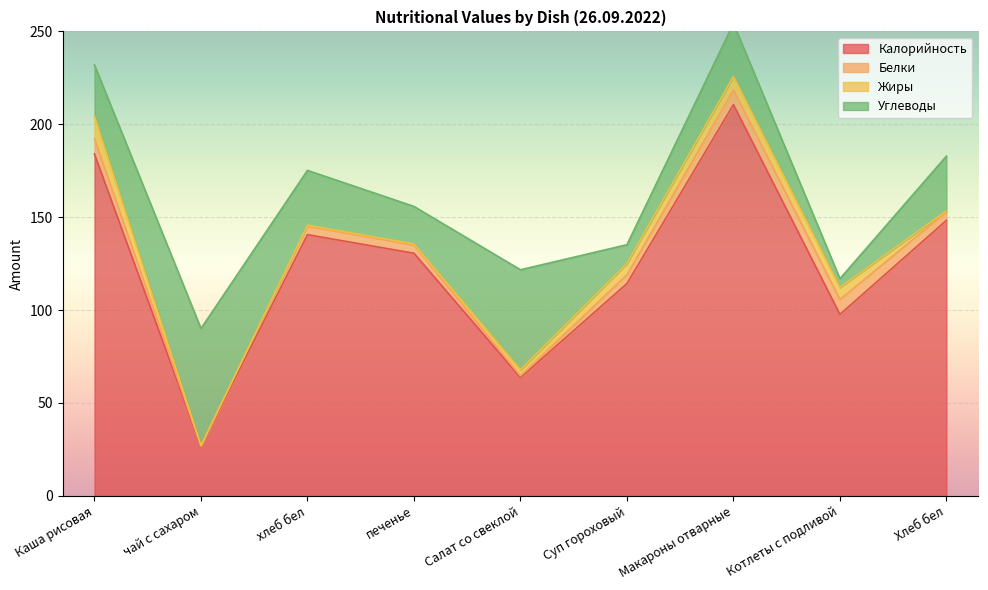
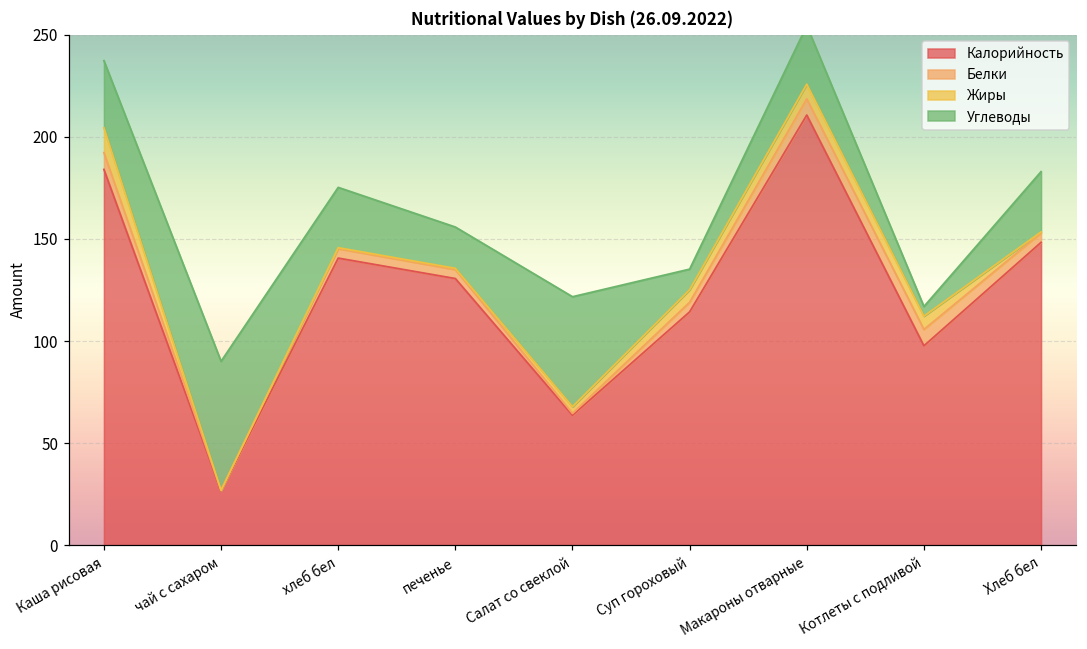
Углеводы, Каша рисовая: 28 -> 33
